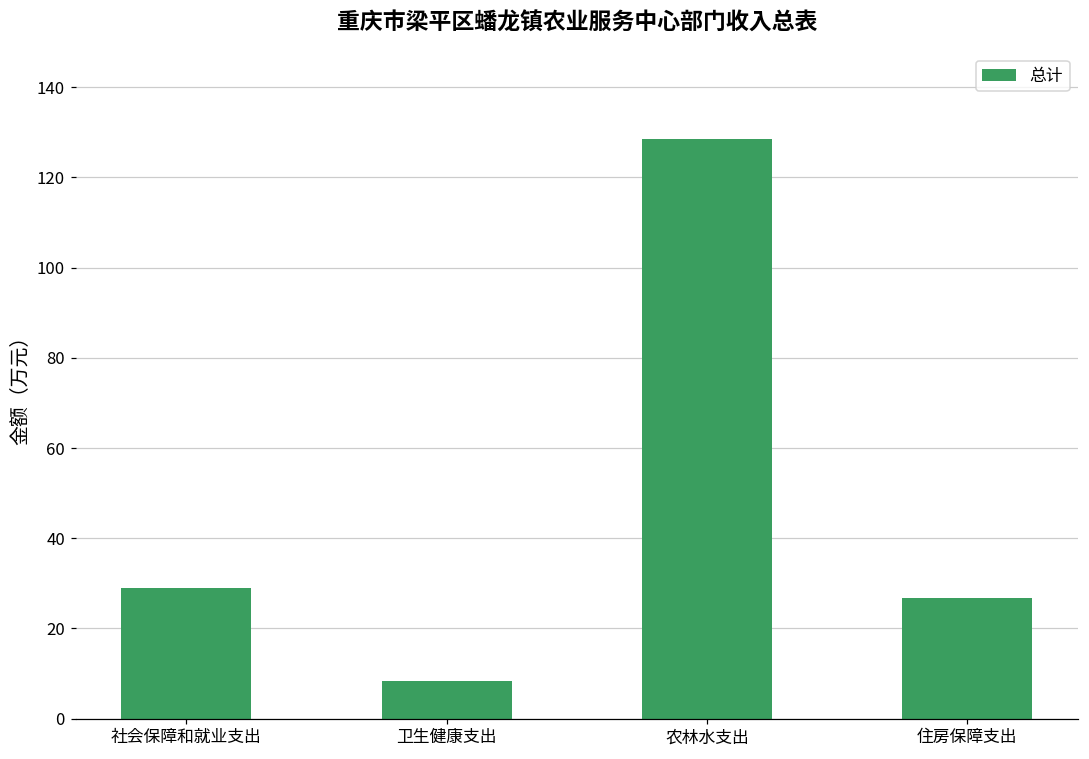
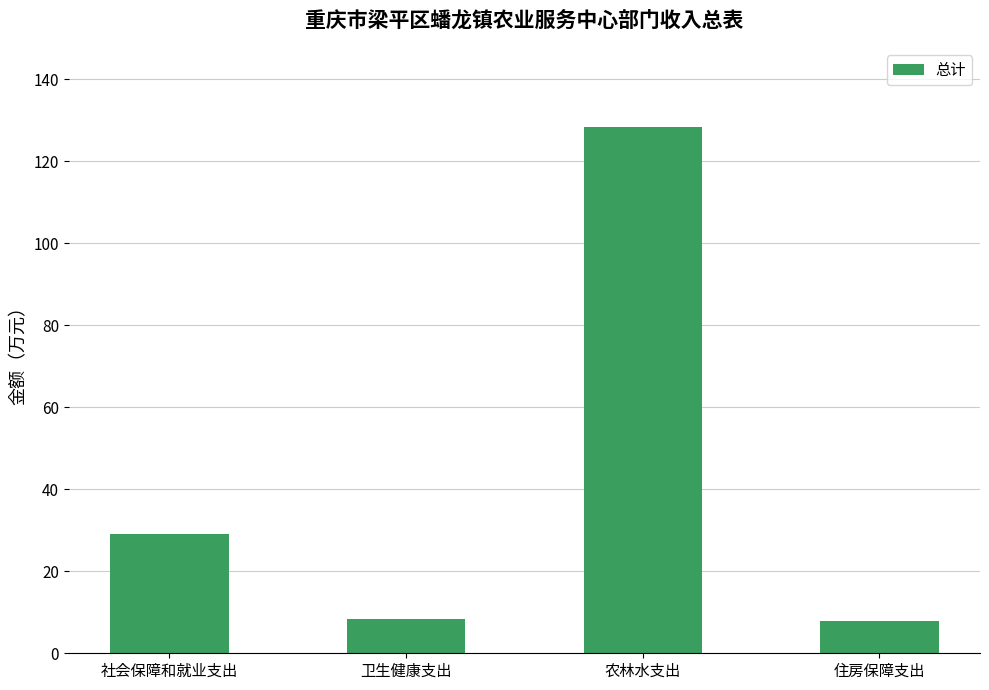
住房保障支出: 27 -> 8
